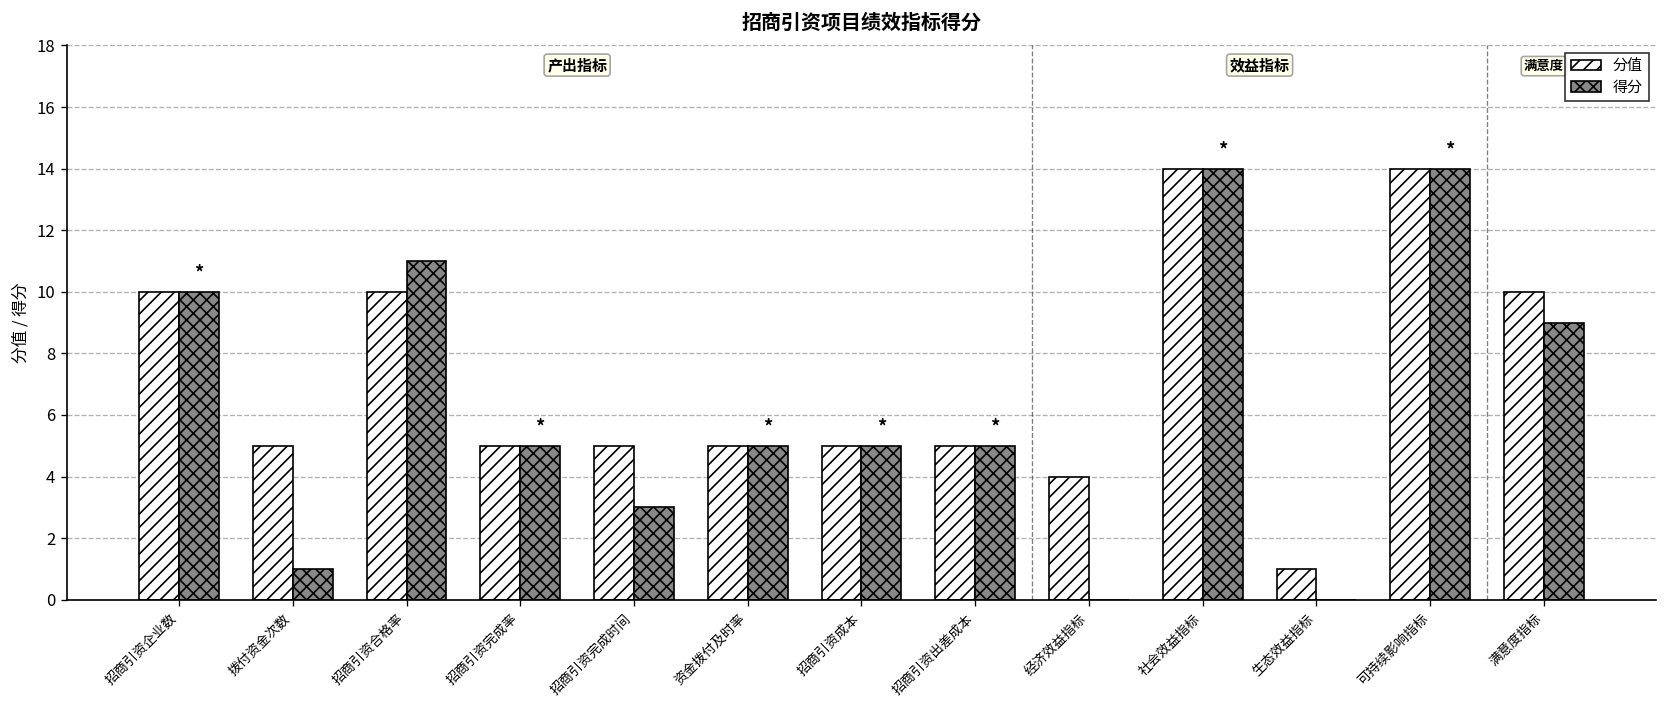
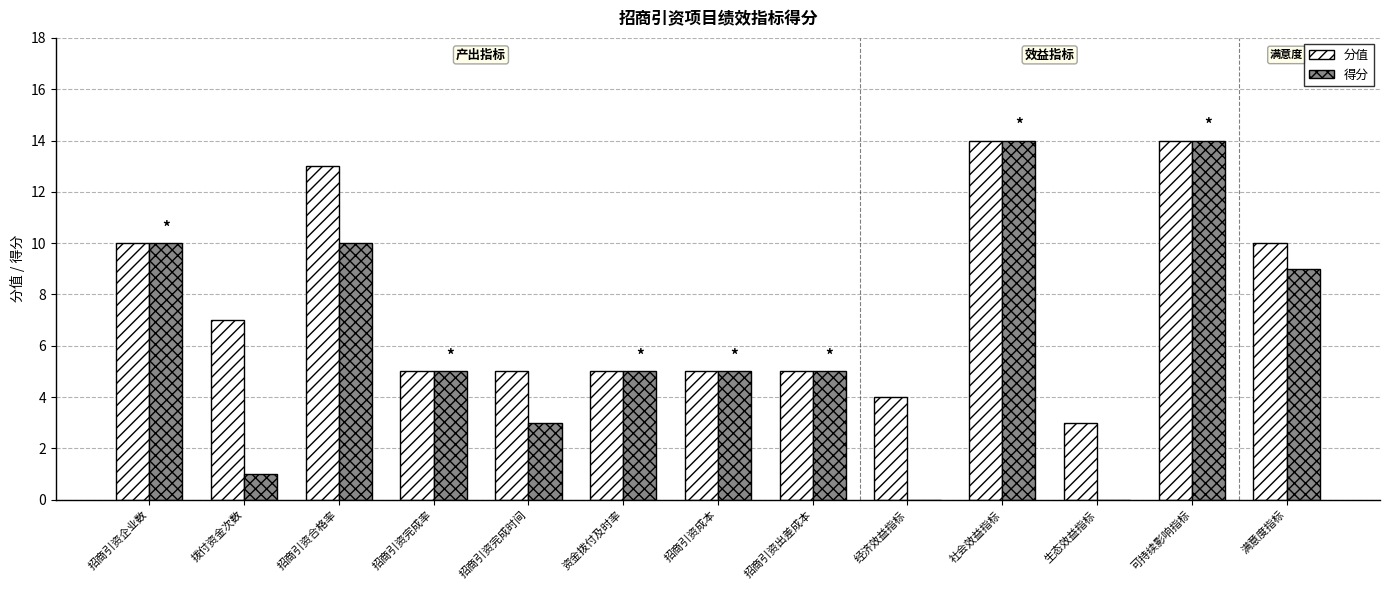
分值, 拨付资金次数: 5 -> 7
分值, 招商引资合格率: 10 -> 13
得分, 招商引资合格率: 11 -> 10
分值, 生态效益指标: 1 -> 3
